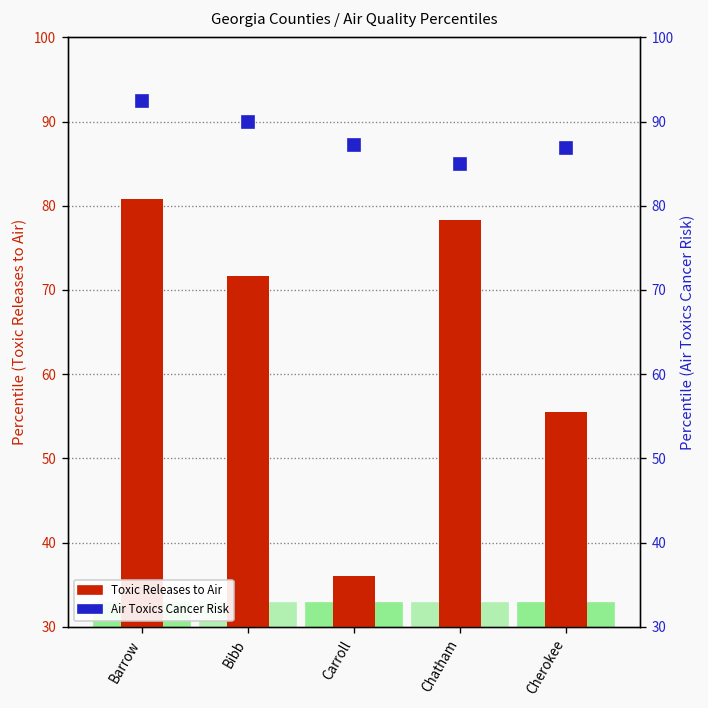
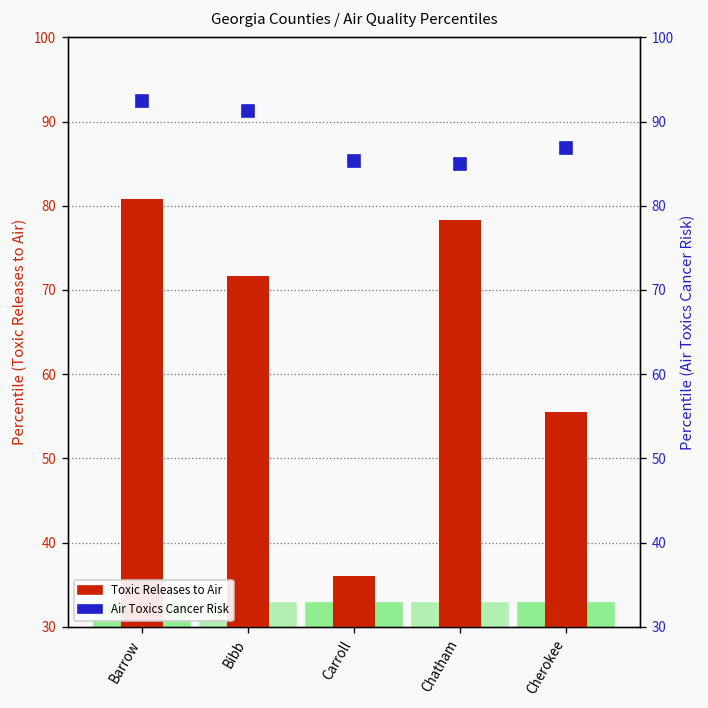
Air Toxics Cancer Risk, Bibb: 90 -> 91
Air Toxics Cancer Risk, Carroll: 87 -> 85
